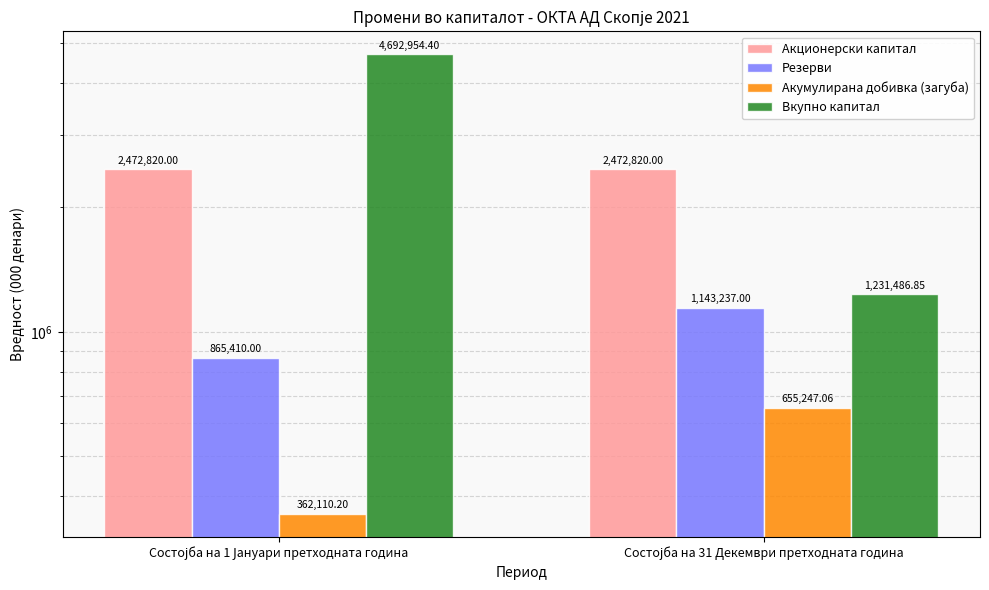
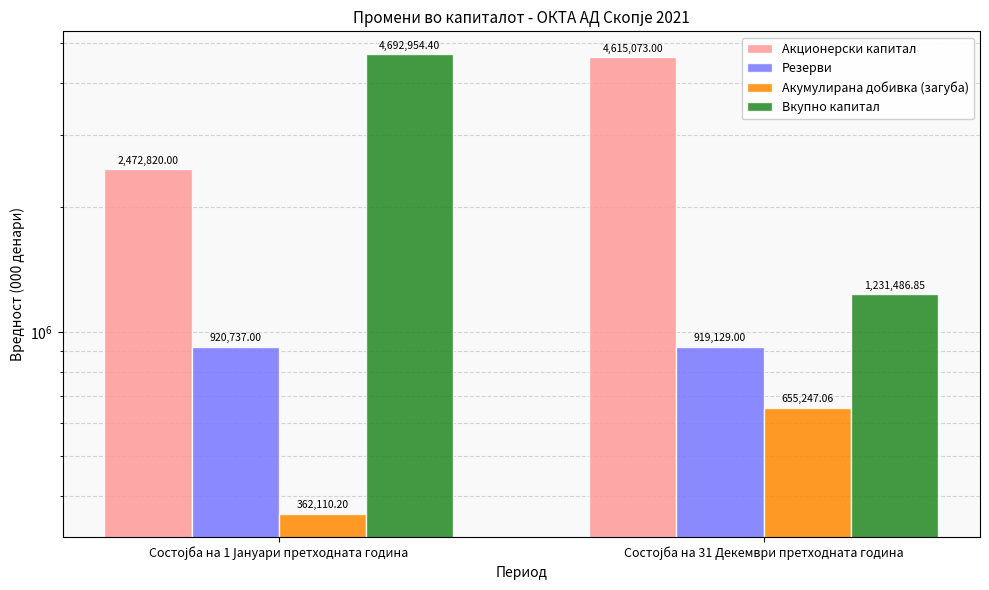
Резерви, Состојба на 1 Јануари претходната година: 865,410.00 -> 920,737.00
Акционерски капитал, Состојба на 31 Декември претходната година: 2,472,820.00 -> 4,615,073.00
Резерви, Состојба на 31 Декември претходната година: 1,143,237.00 -> 919,129.00
